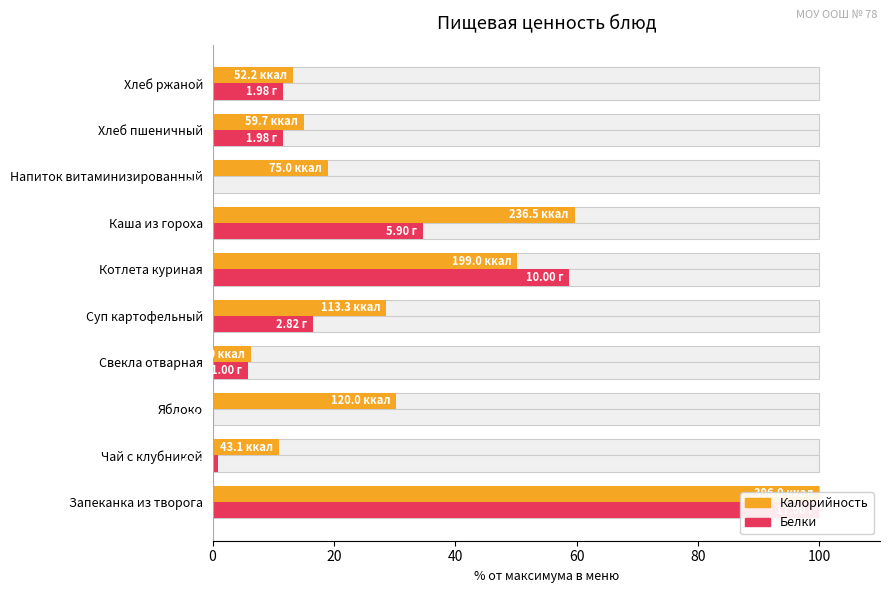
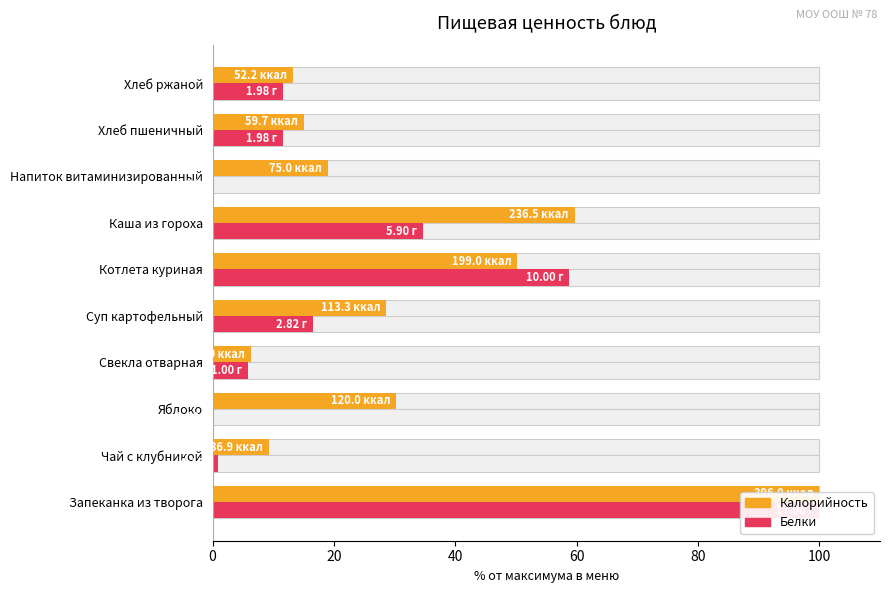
Калорийность, Чай с клубникой: 43.1 -> 36.9
